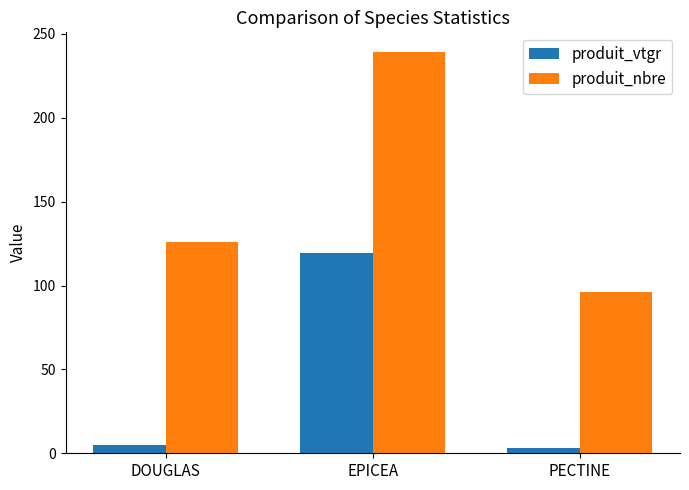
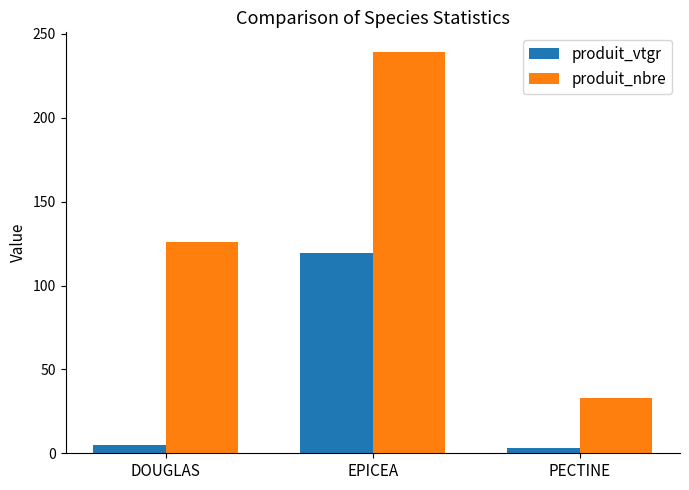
produit_nbre, PECTINE: 96 -> 33
